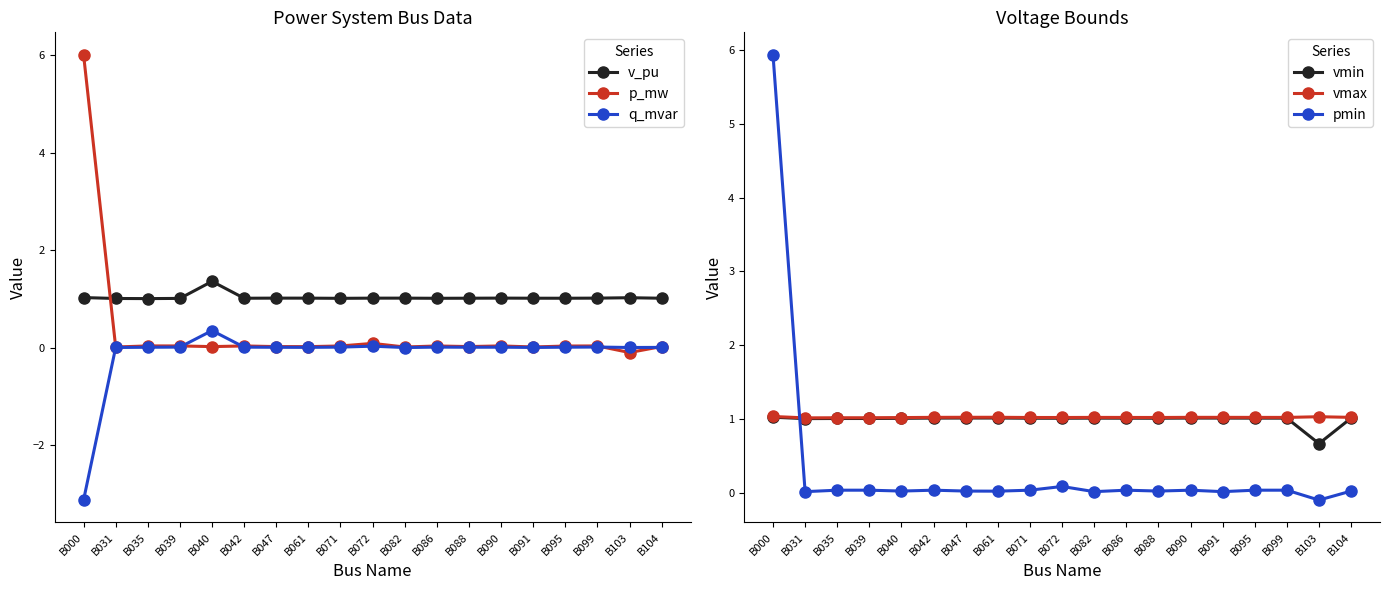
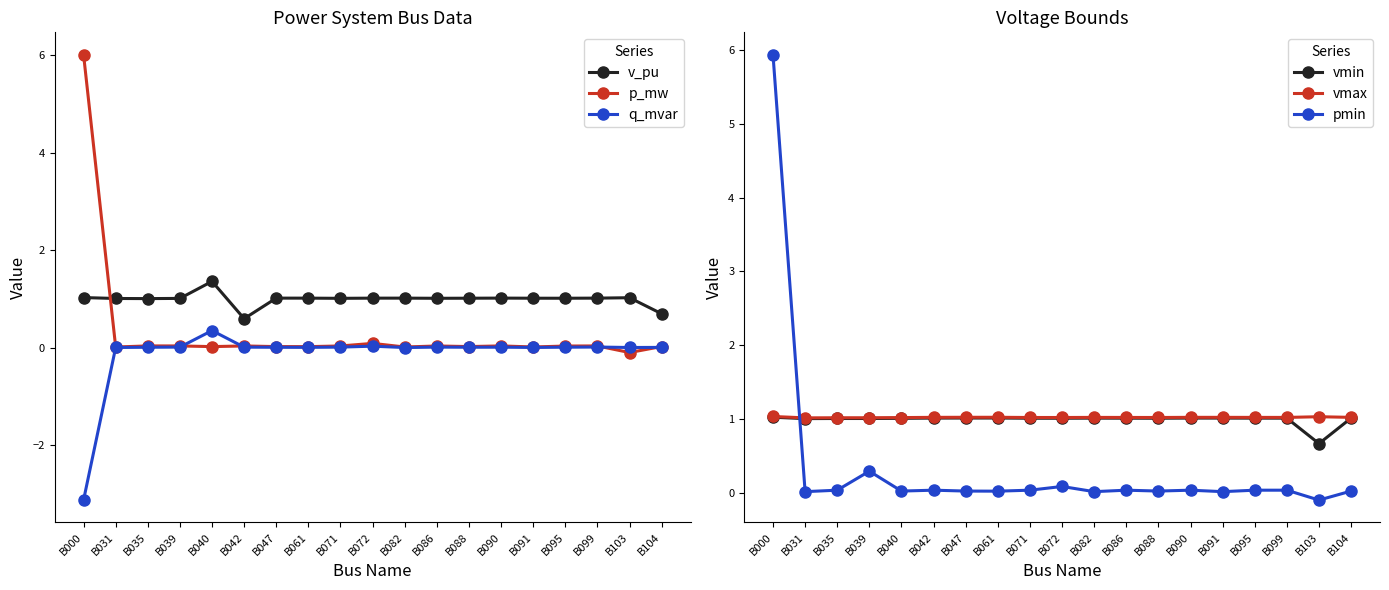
Power System Bus Data, v_pu, B042: 1.0 -> 0.6
Power System Bus Data, v_pu, B104: 1.0 -> 0.7
Voltage Bounds, pmin, B039: 0.0 -> 0.3
